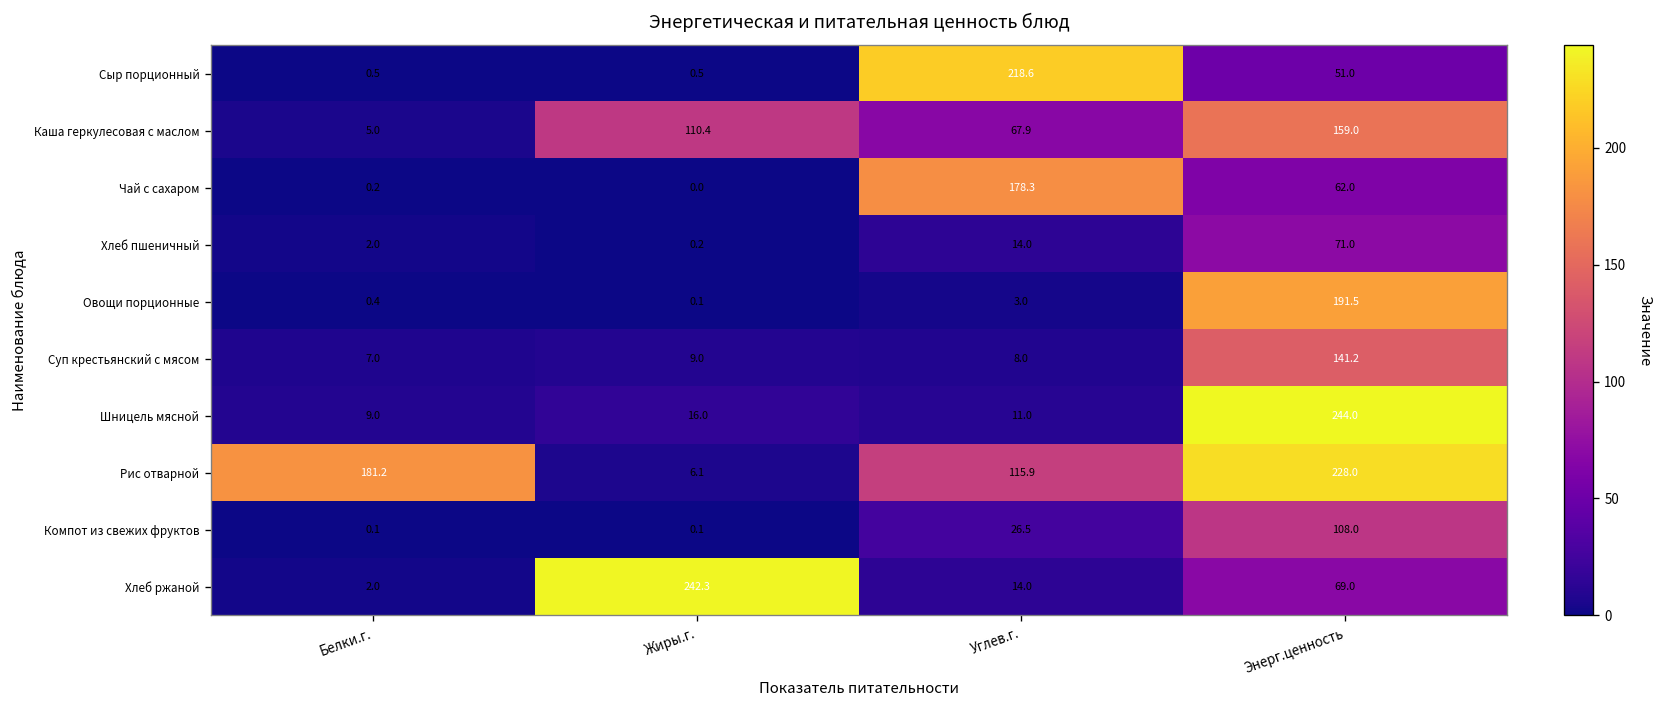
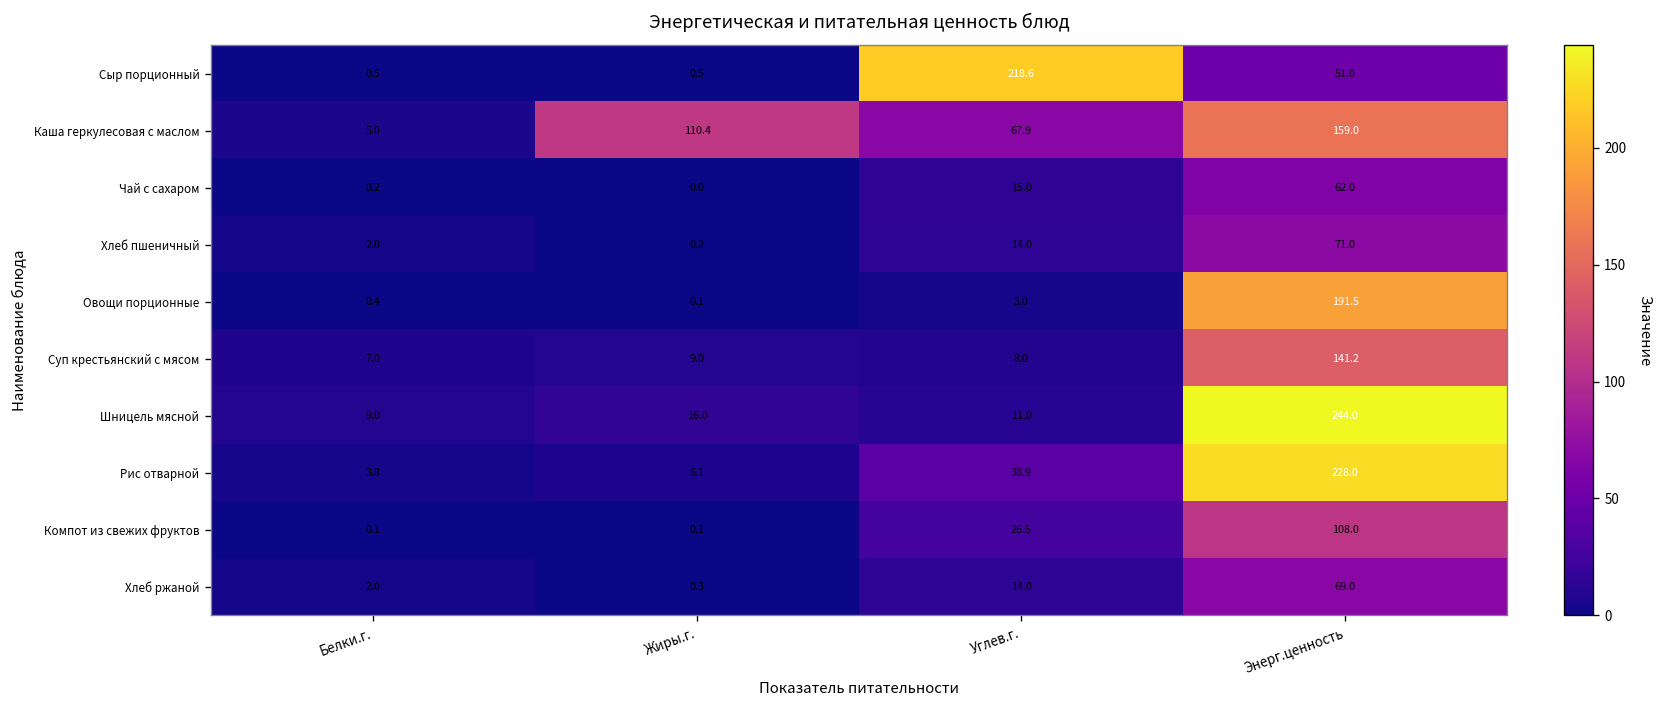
Чай с сахаром, Углев.г.: 178.3 -> 15.0
Рис отварной, Белки.г.: 181.2 -> 3.8
Рис отварной, Углев.г.: 115.9 -> 38.9
Хлеб ржаной, Жиры.г.: 242.3 -> 0.3
